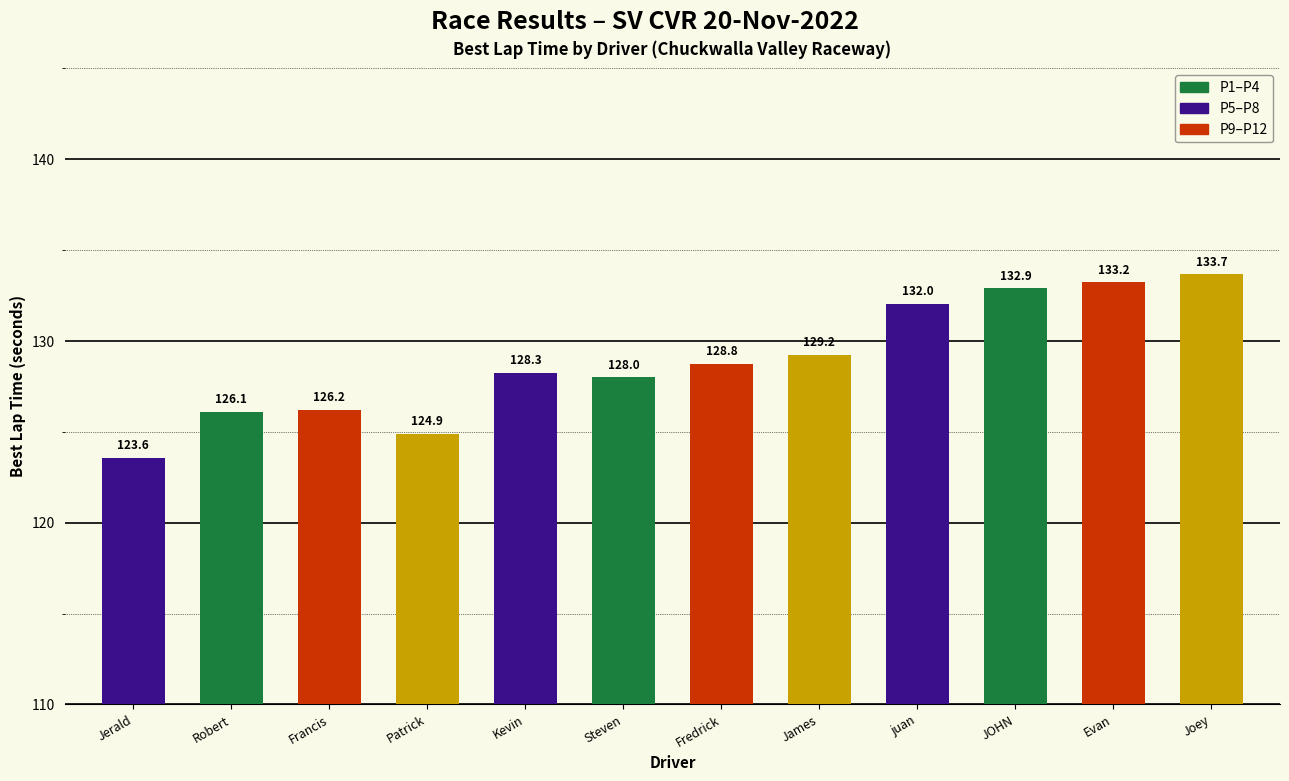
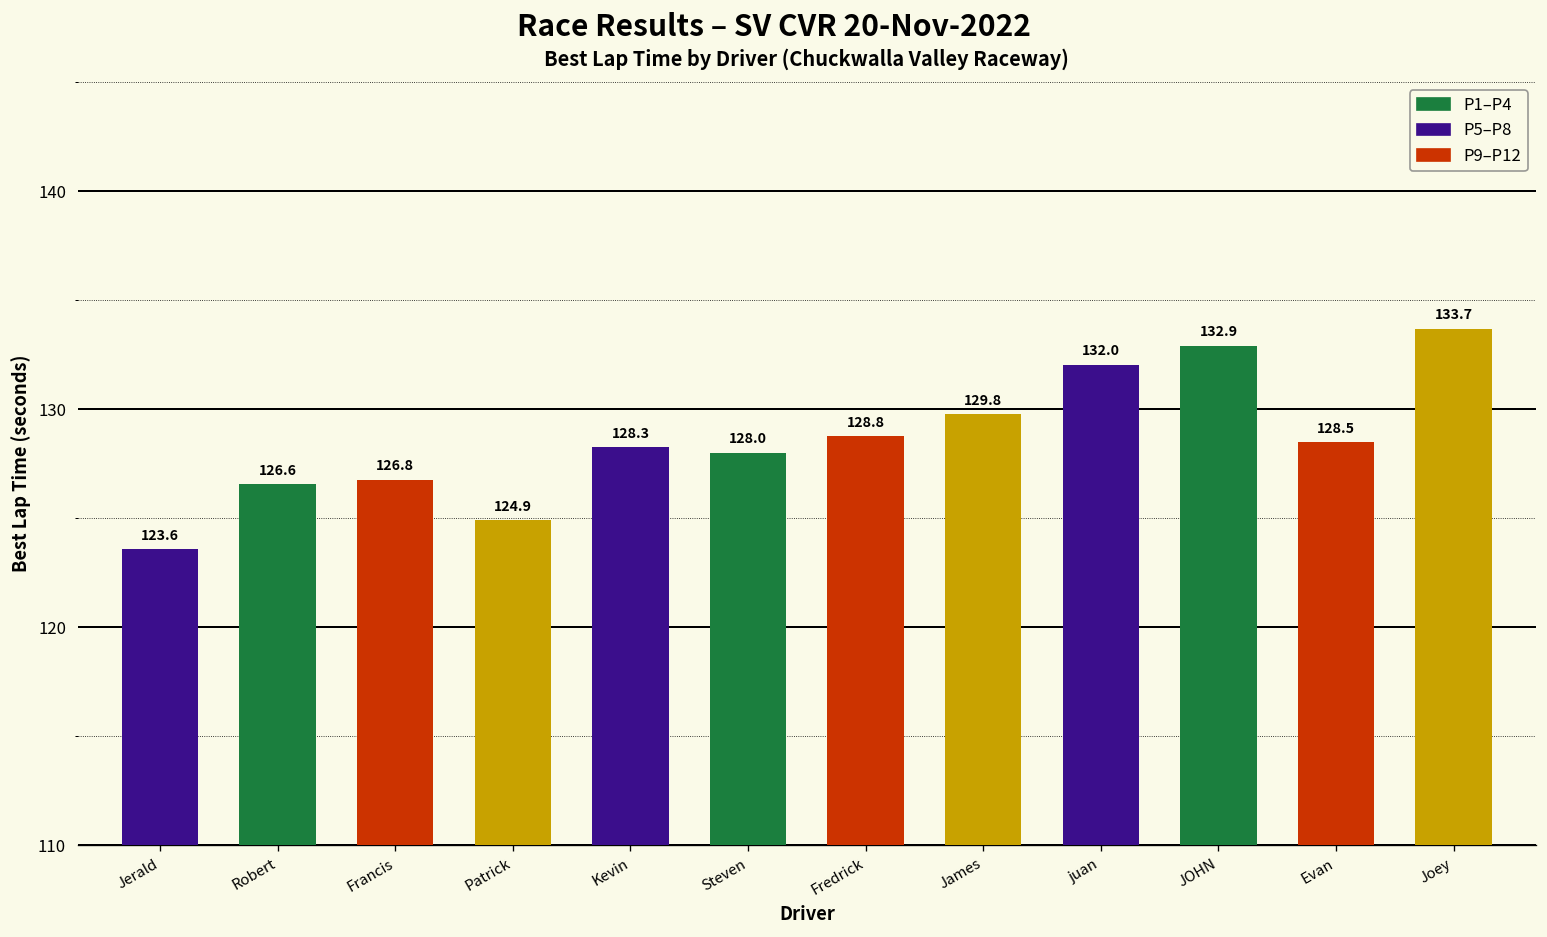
Robert: 126.1 -> 126.6
Francis: 126.2 -> 126.8
James: 129.2 -> 129.8
Evan: 133.2 -> 128.5
